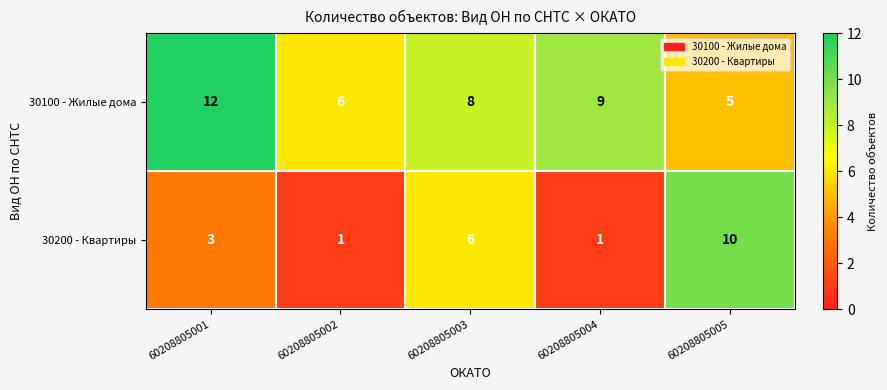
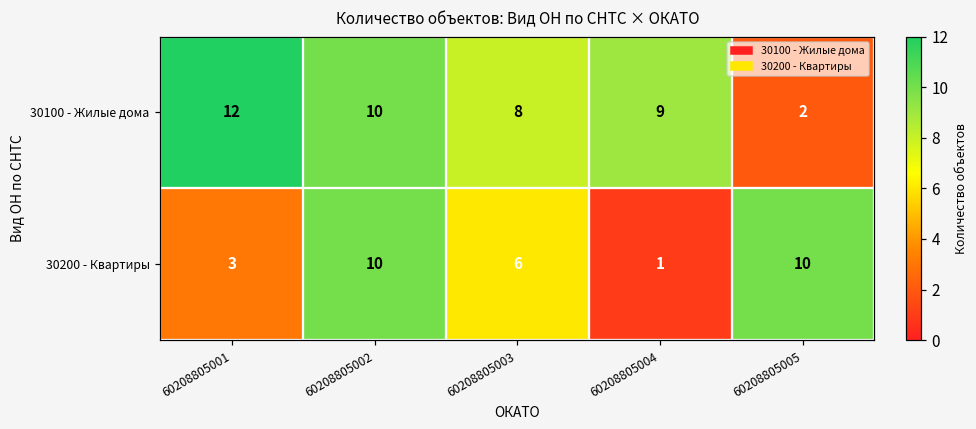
30100 - Жилые дома, 60208805002: 6 -> 10
30100 - Жилые дома, 60208805005: 5 -> 2
30200 - Квартиры, 60208805002: 1 -> 10
